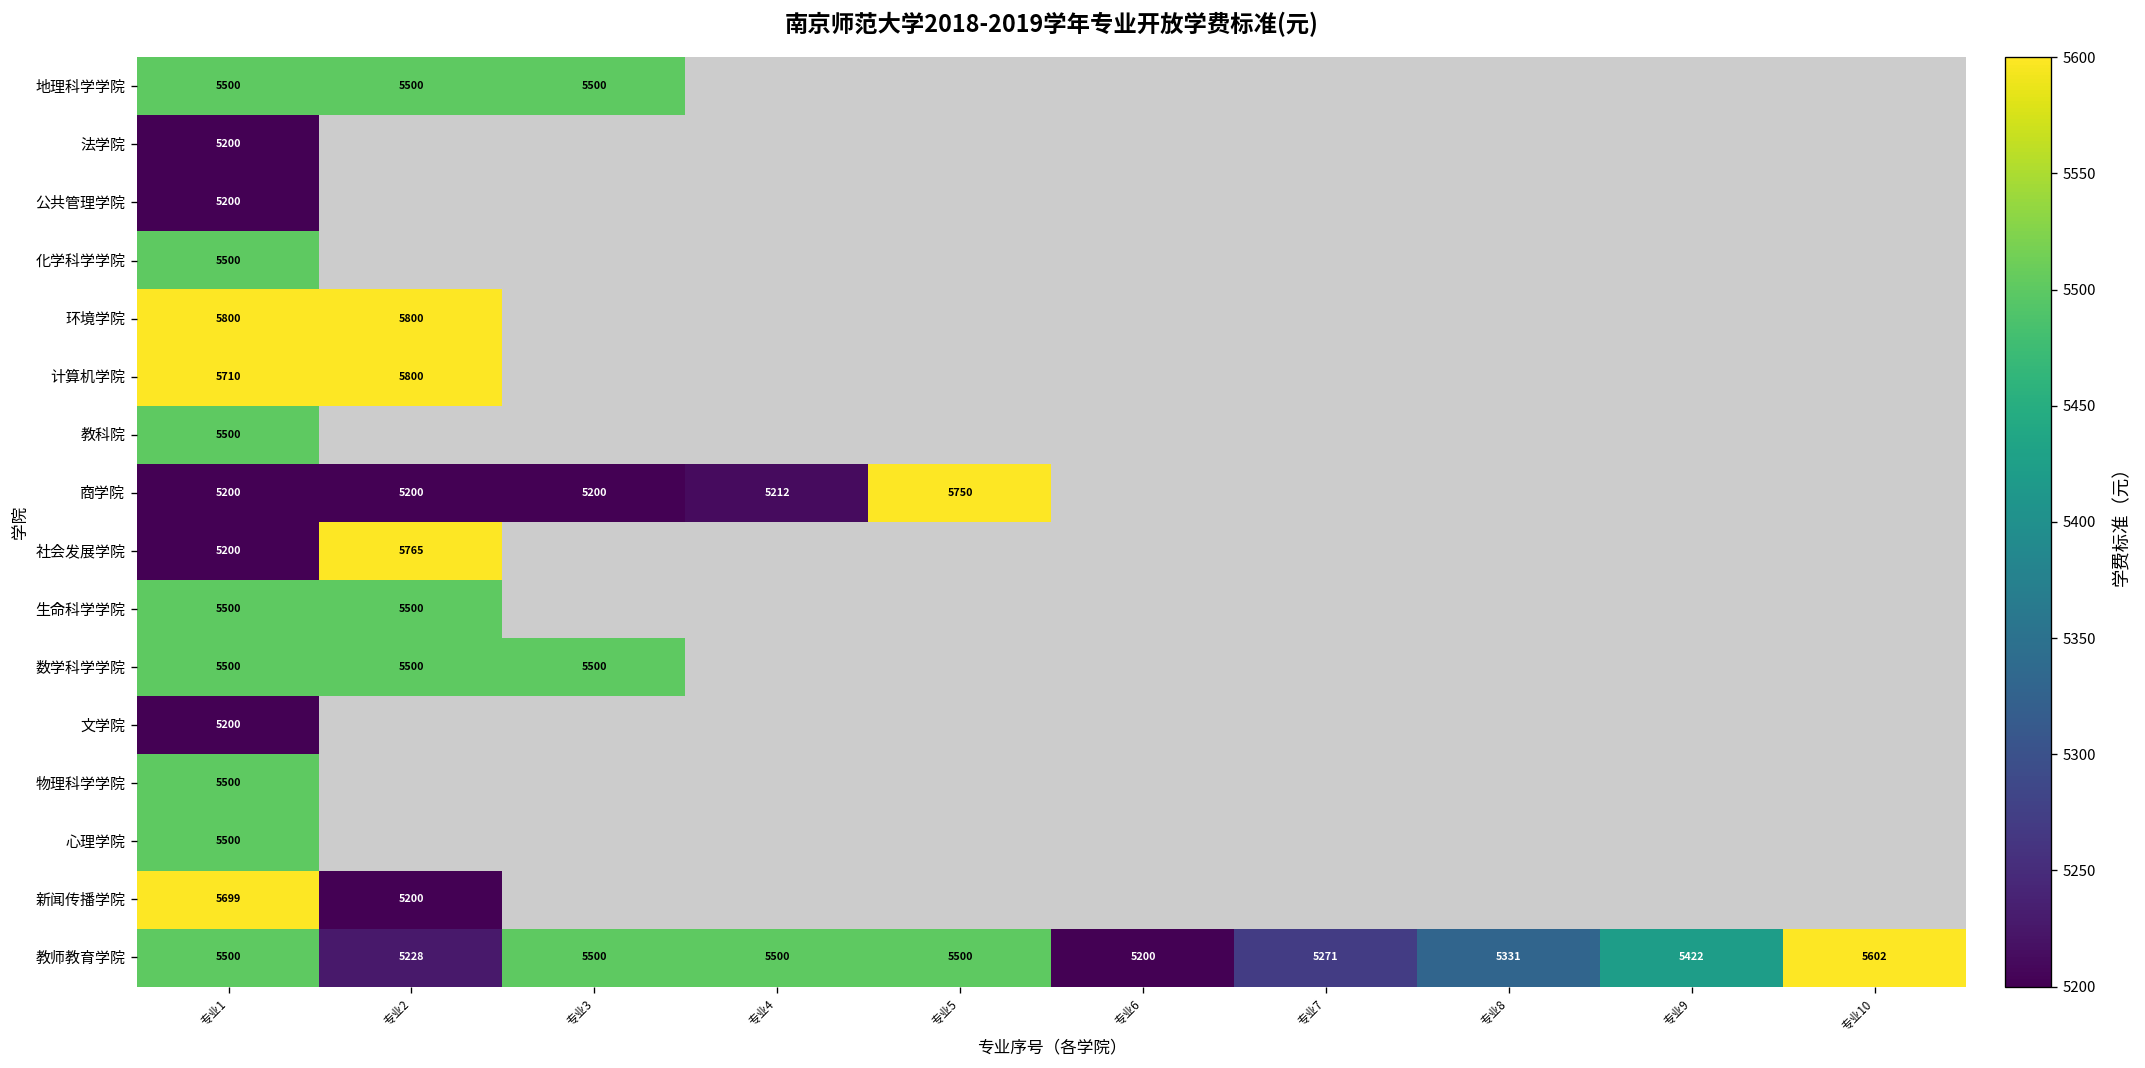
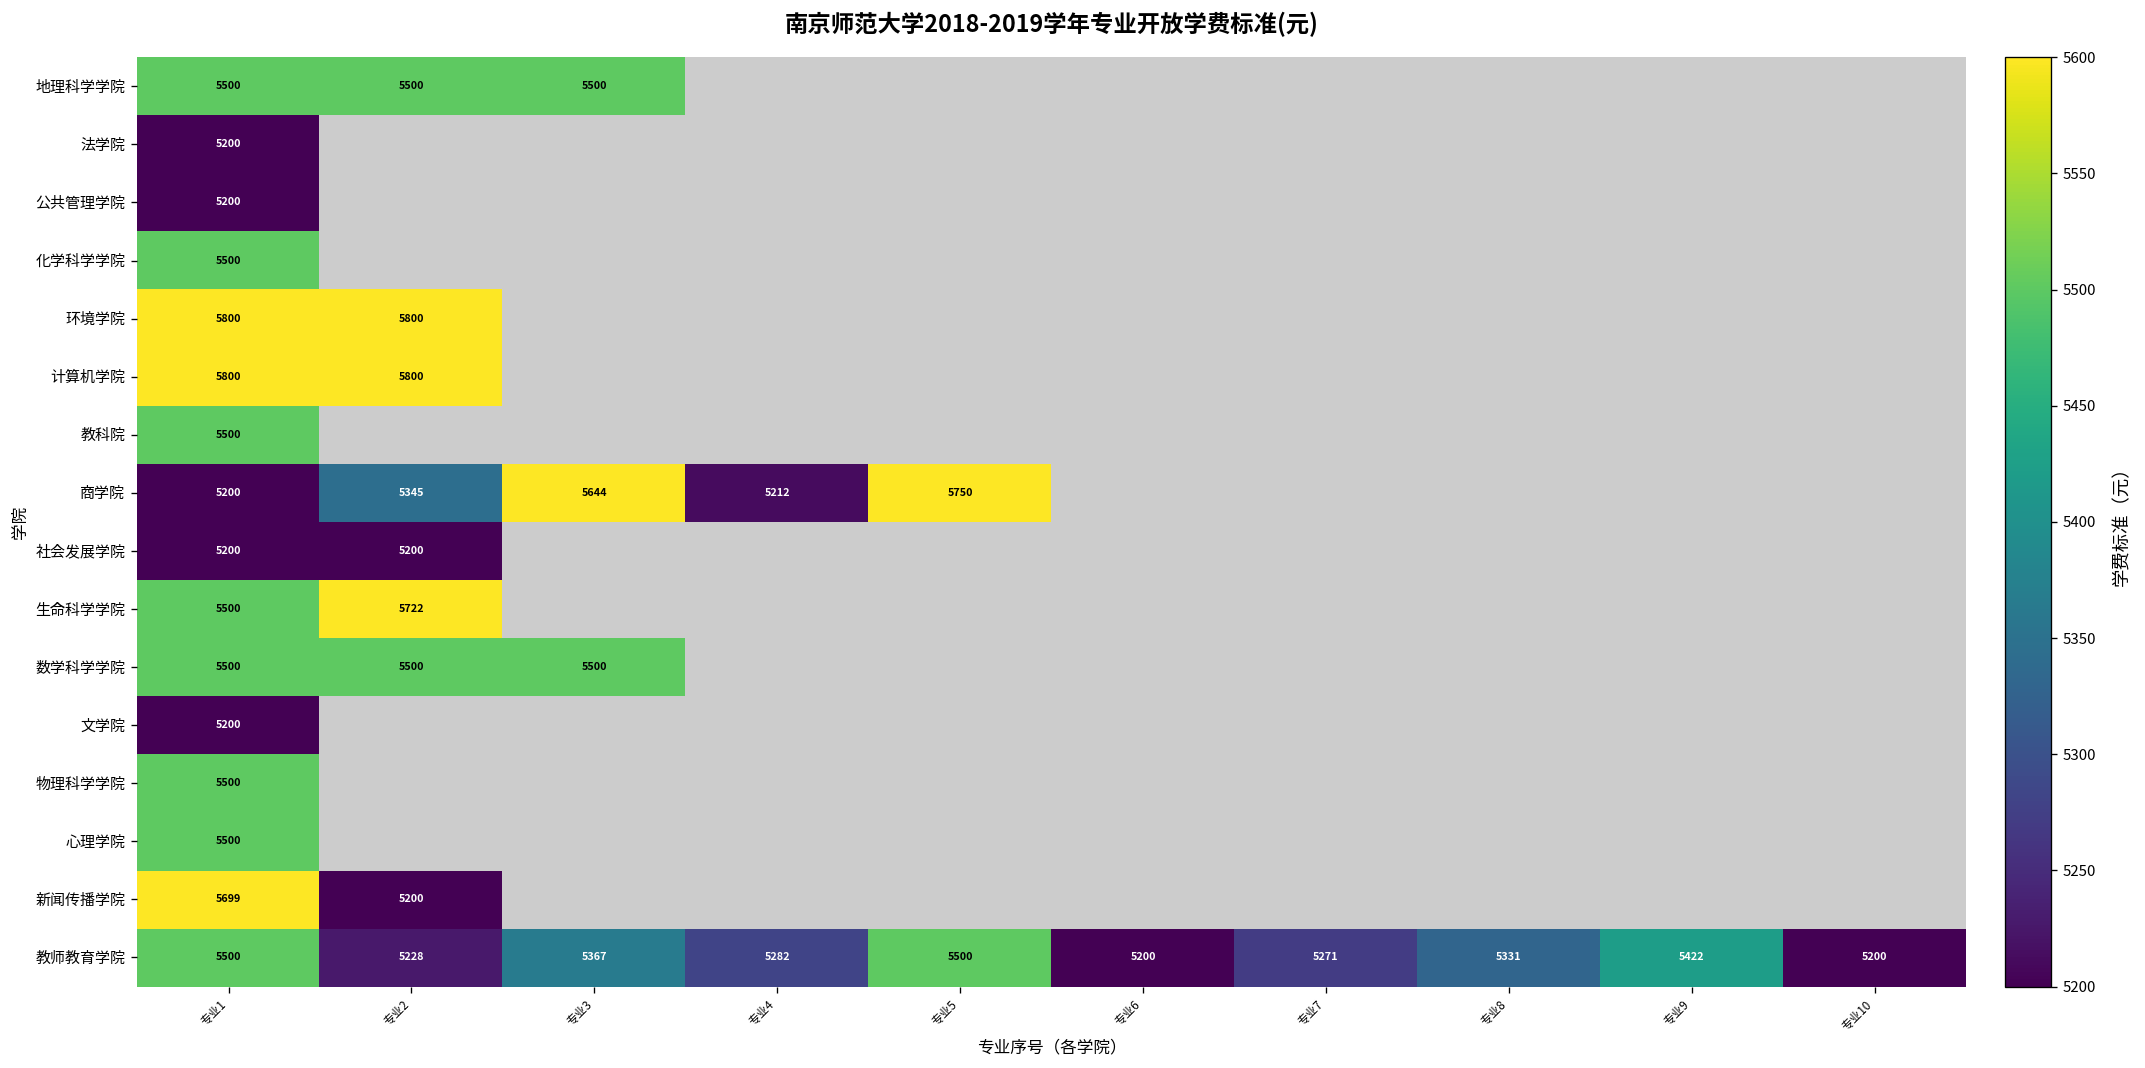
计算机学院, 专业1: 5710 -> 5800
商学院, 专业2: 5200 -> 5345
商学院, 专业3: 5200 -> 5644
社会发展学院, 专业2: 5765 -> 5200
生命科学学院, 专业2: 5500 -> 5722
教师教育学院, 专业3: 5500 -> 5367
教师教育学院, 专业4: 5500 -> 5282
教师教育学院, 专业10: 5602 -> 5200
